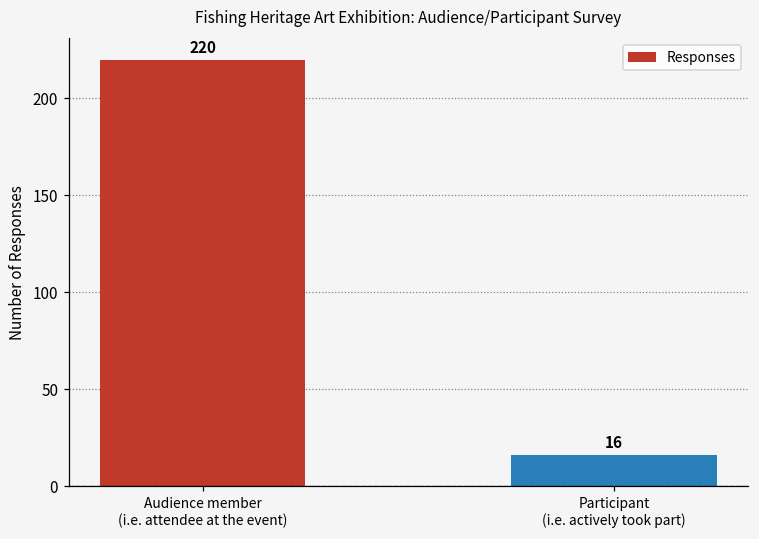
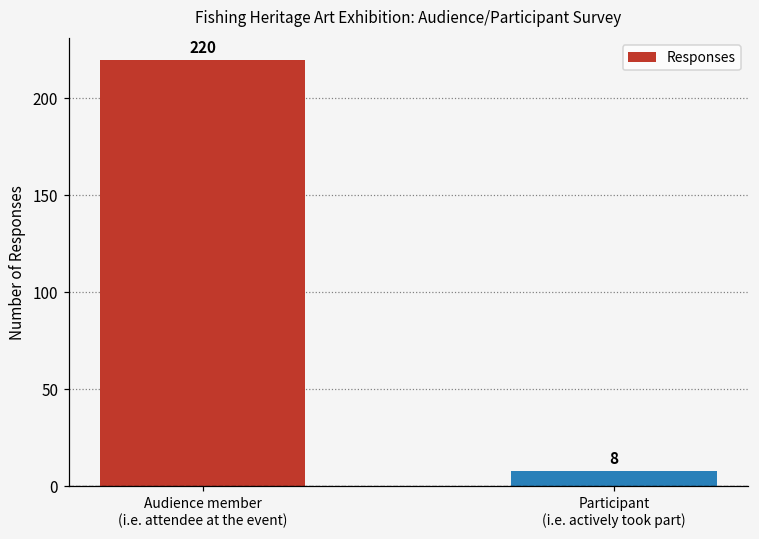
Participant (i.e. actively took part): 16 -> 8
